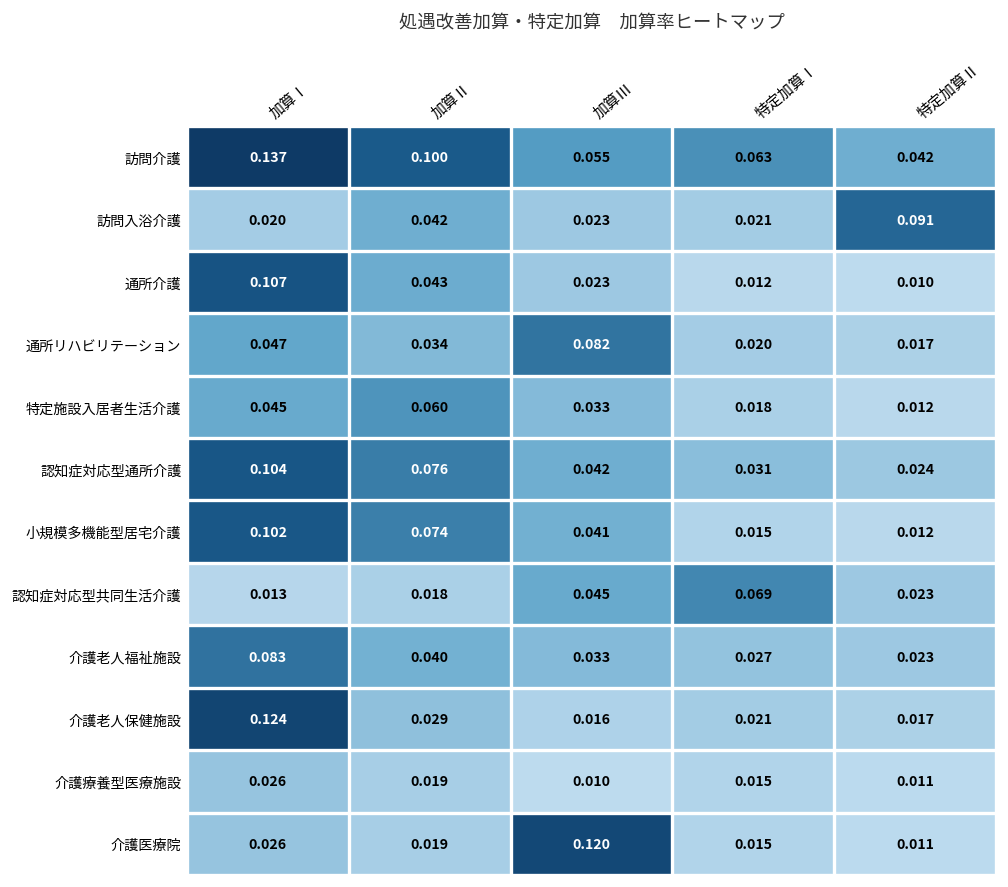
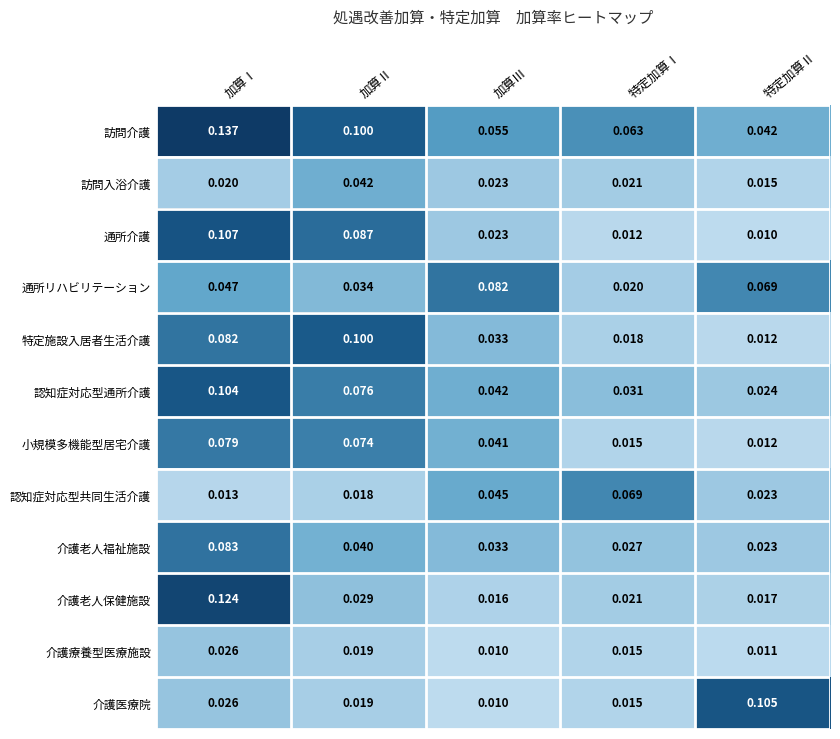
訪問入浴介護, 特定加算Ⅱ: 0.091 -> 0.015
通所介護, 加算Ⅱ: 0.043 -> 0.087
通所リハビリテーション, 特定加算Ⅱ: 0.017 -> 0.069
特定施設入居者生活介護, 加算Ⅰ: 0.045 -> 0.082
特定施設入居者生活介護, 加算Ⅱ: 0.060 -> 0.100
小規模多機能型居宅介護, 加算Ⅰ: 0.102 -> 0.079
介護医療院, 加算Ⅲ: 0.120 -> 0.010
介護医療院, 特定加算Ⅱ: 0.011 -> 0.105
